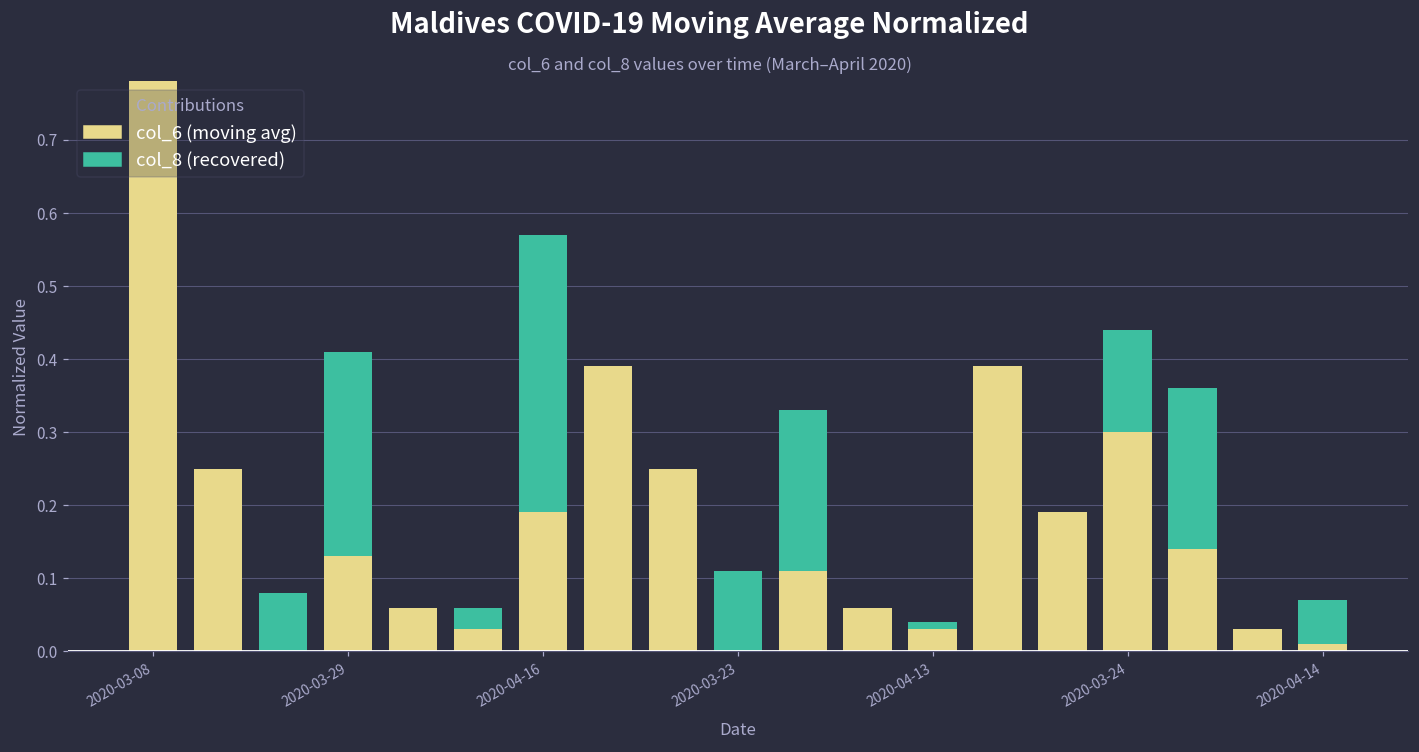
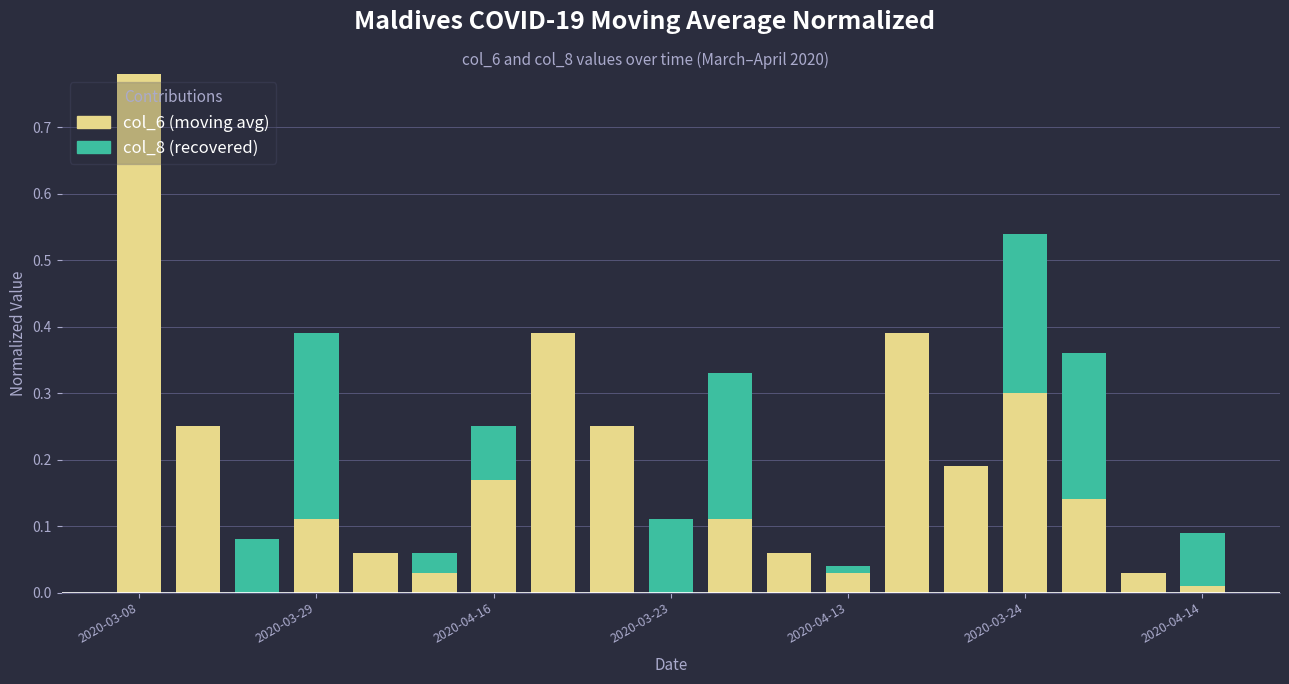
col_6 (moving avg), 2020-03-29: 0.13 -> 0.11
col_6 (moving avg), 2020-04-16: 0.19 -> 0.17
col_8 (recovered), 2020-04-16: 0.38 -> 0.08
col_8 (recovered), 2020-03-24: 0.14 -> 0.24
col_8 (recovered), 2020-04-14: 0.06 -> 0.08
